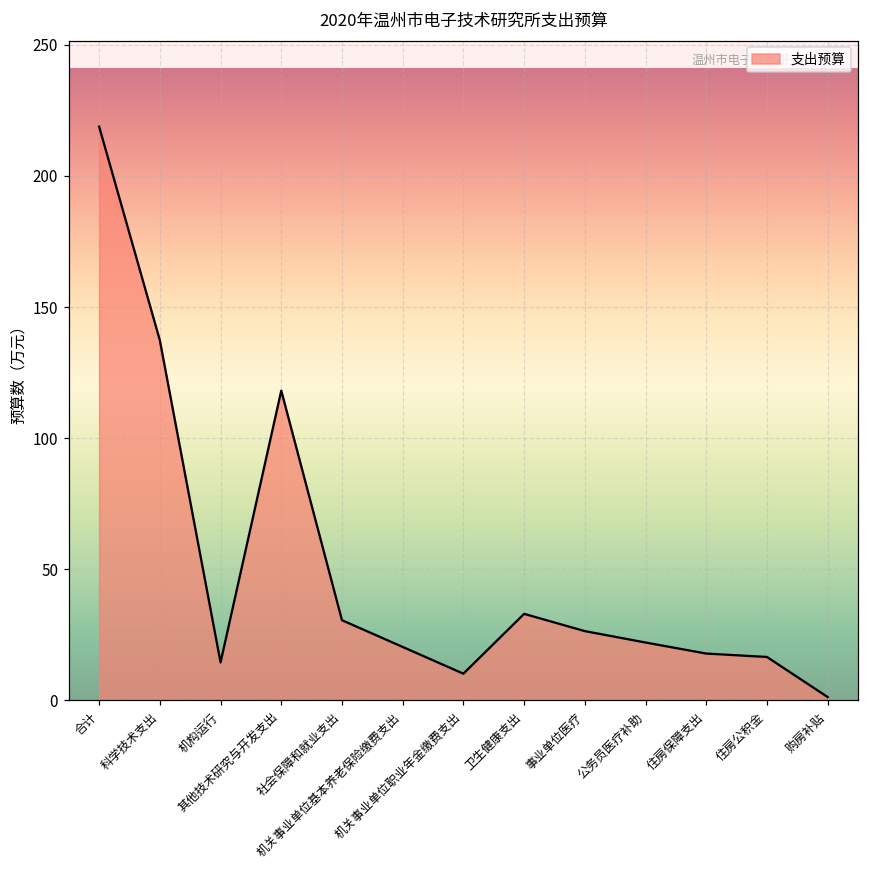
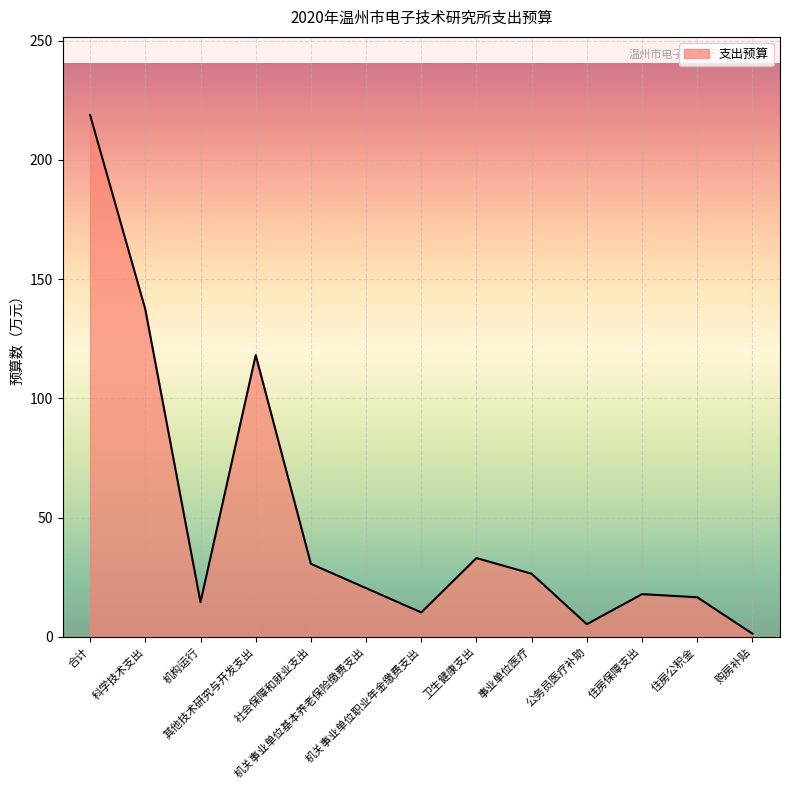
公务员医疗补助: 22 -> 5
